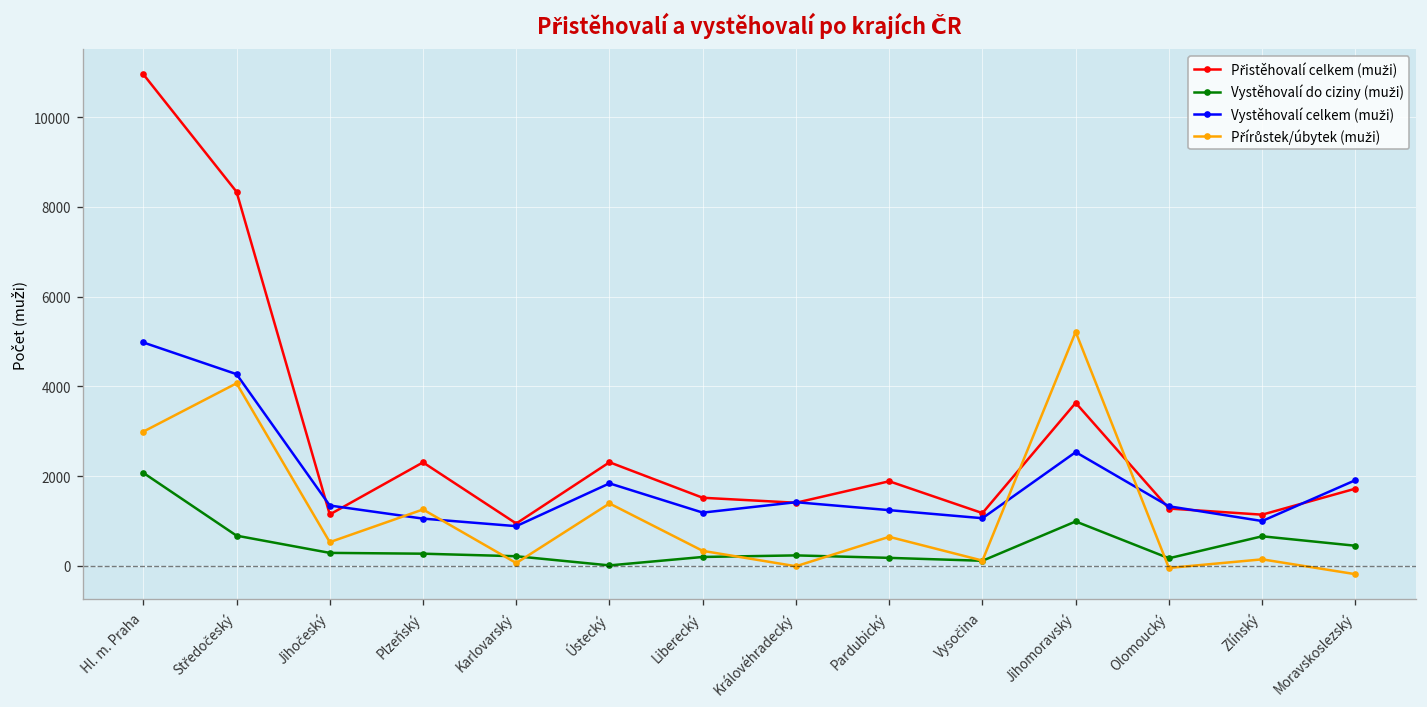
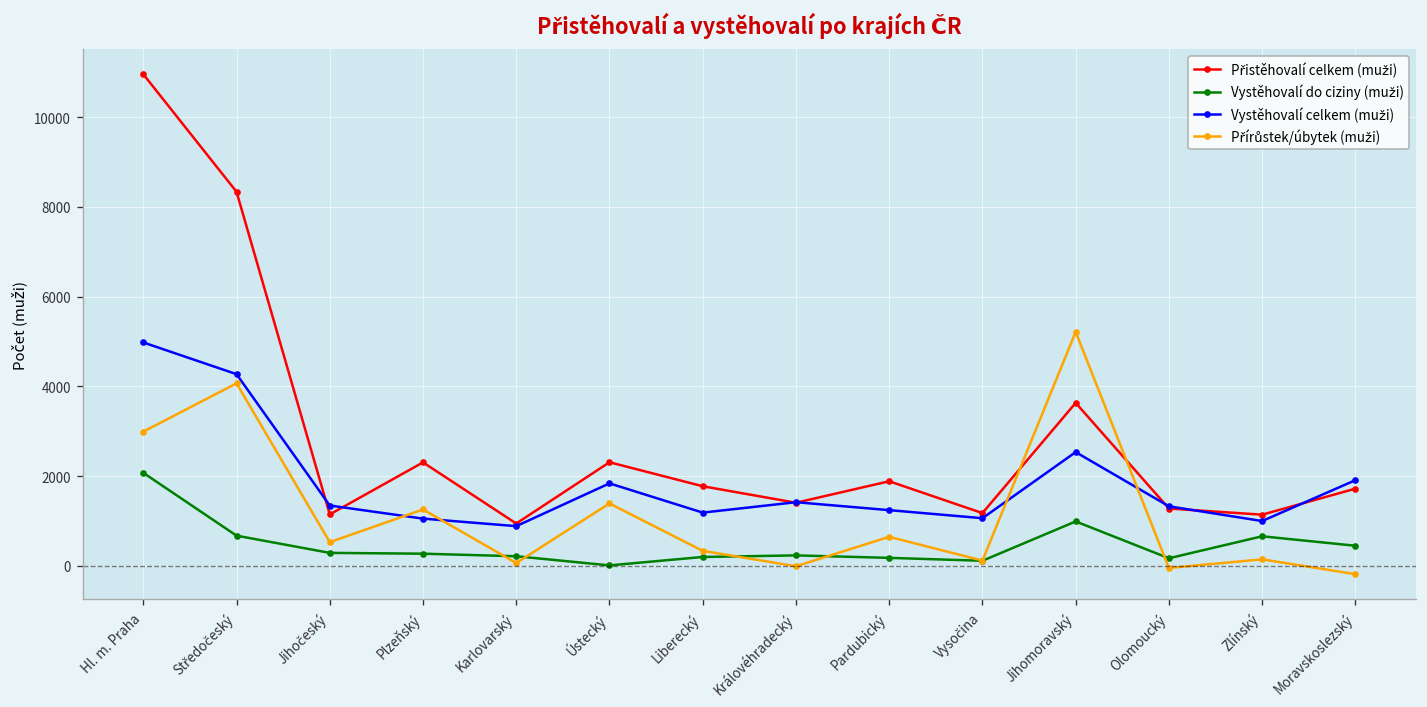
Přistěhovalí celkem (muži), Liberecký: 1500 -> 1800
